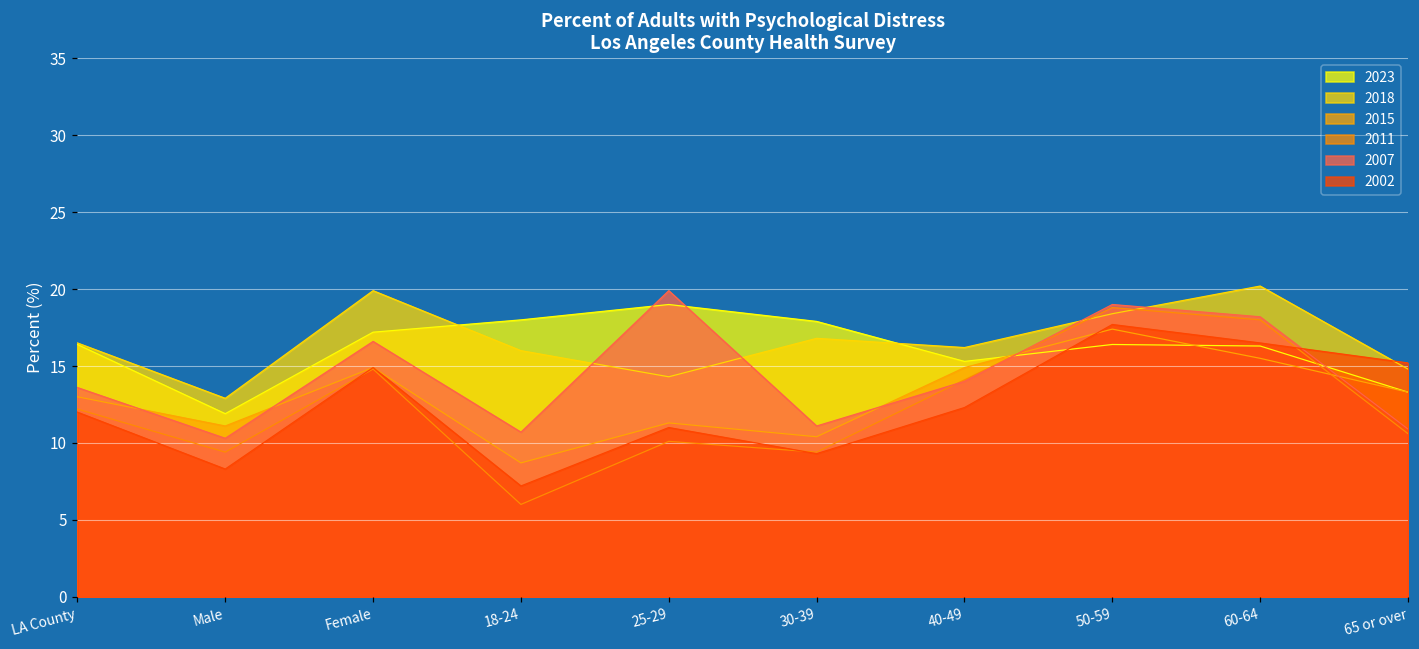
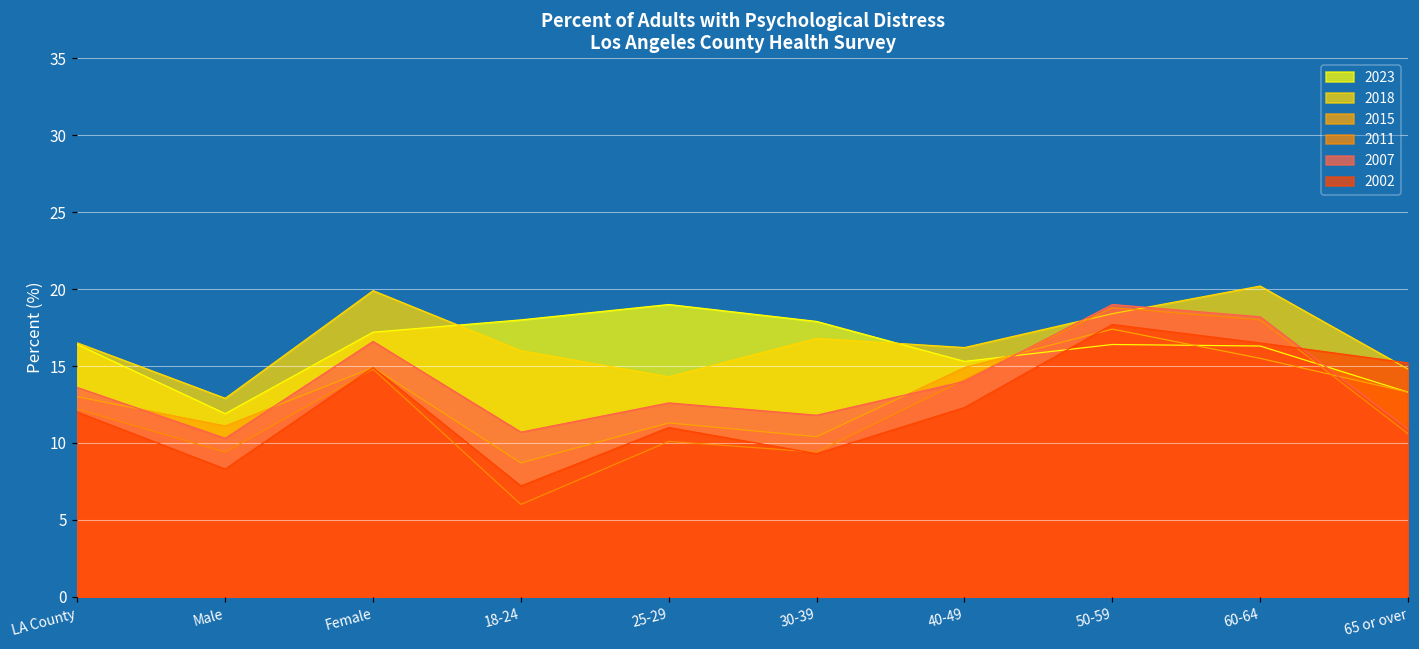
2007, 25-29: 19.9 -> 12.6
2007, 30-39: 11.1 -> 11.8
